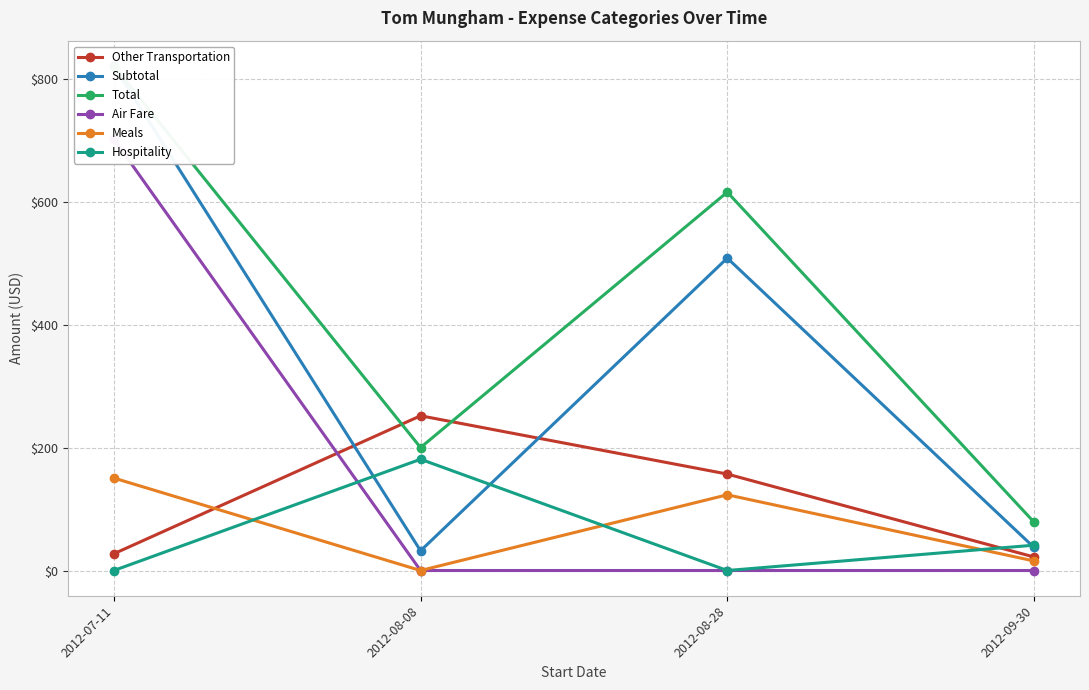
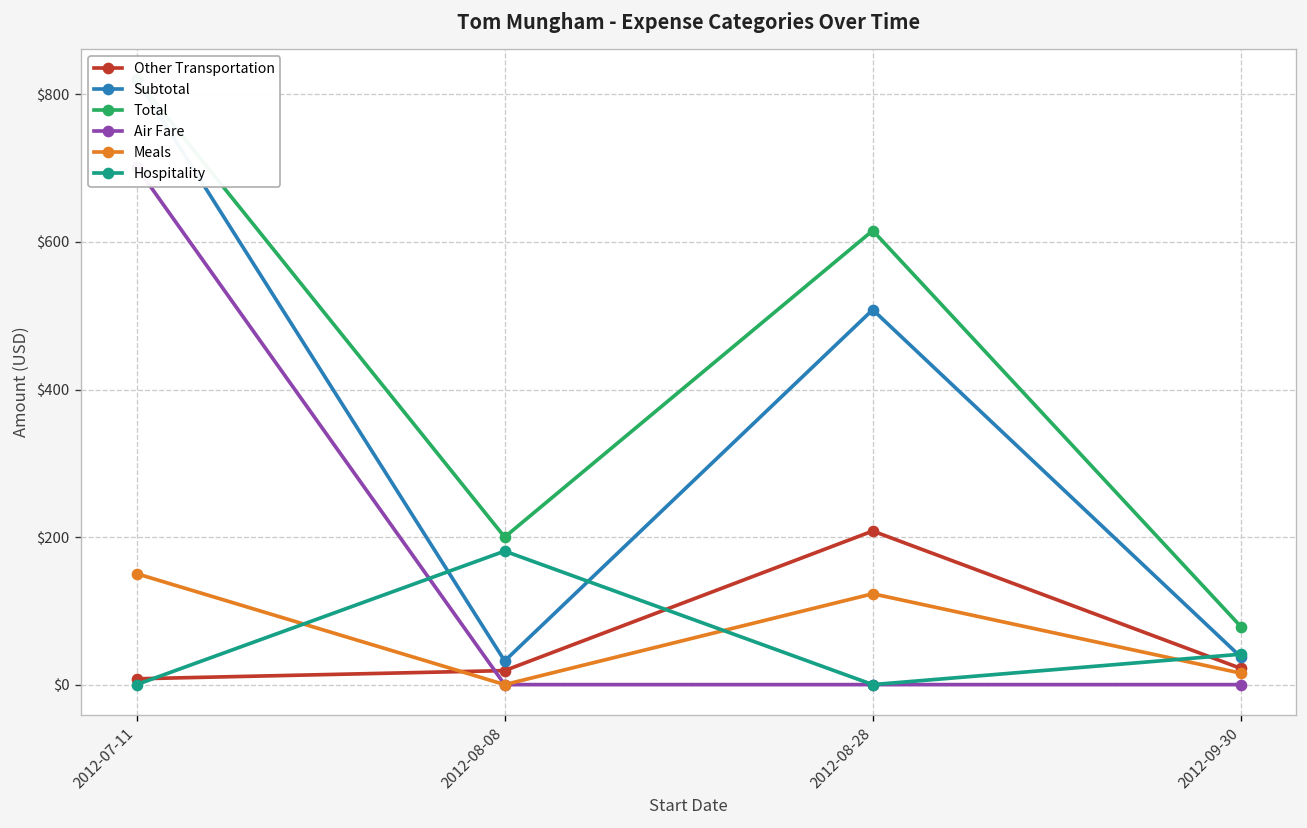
Other Transportation, 2012-07-11: $30 -> $10
Other Transportation, 2012-08-08: $250 -> $20
Other Transportation, 2012-08-28: $160 -> $210
